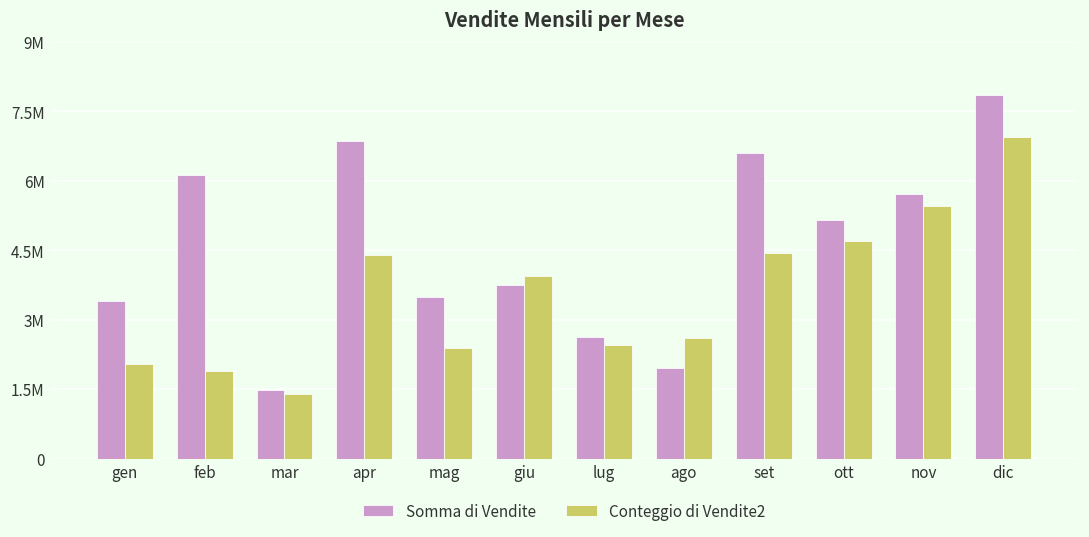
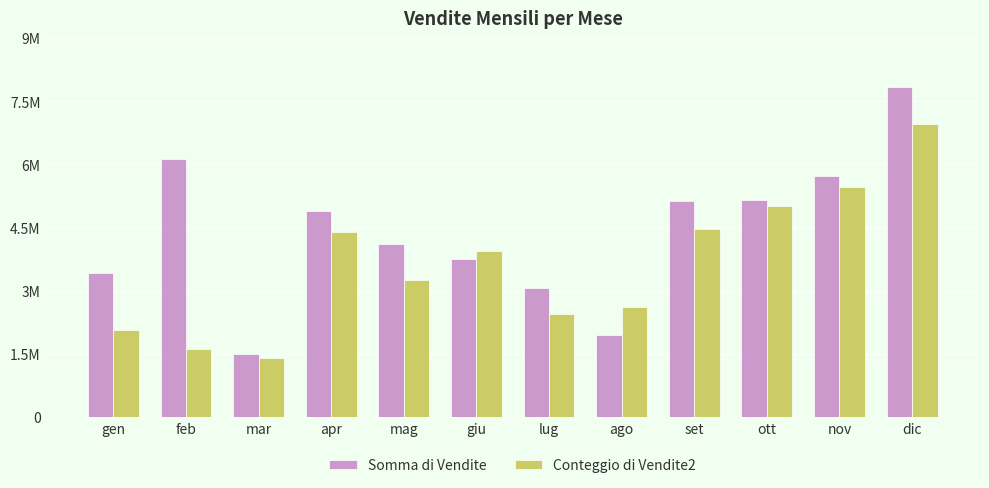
Conteggio di Vendite2, feb: 1900000 -> 1600000
Somma di Vendite, apr: 6900000 -> 4900000
Somma di Vendite, mag: 3500000 -> 4100000
Conteggio di Vendite2, mag: 2400000 -> 3300000
Somma di Vendite, lug: 2600000 -> 3100000
Somma di Vendite, set: 6600000 -> 5100000
Conteggio di Vendite2, ott: 4700000 -> 5000000
